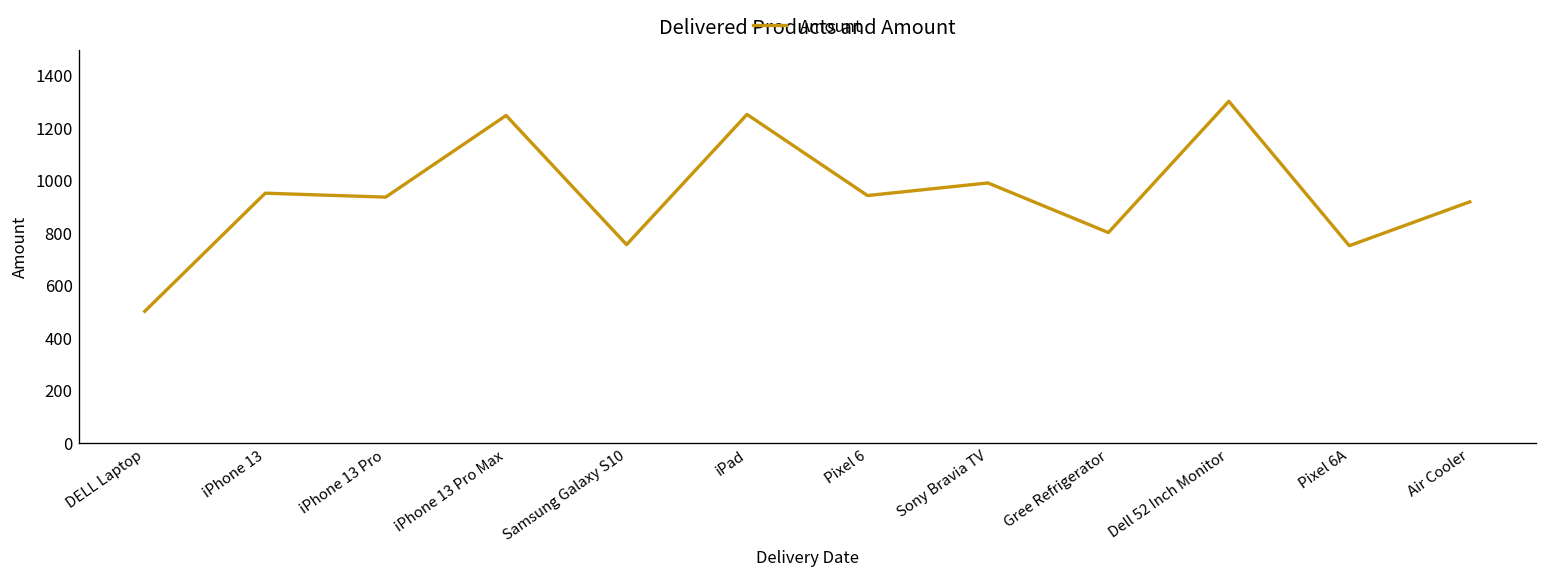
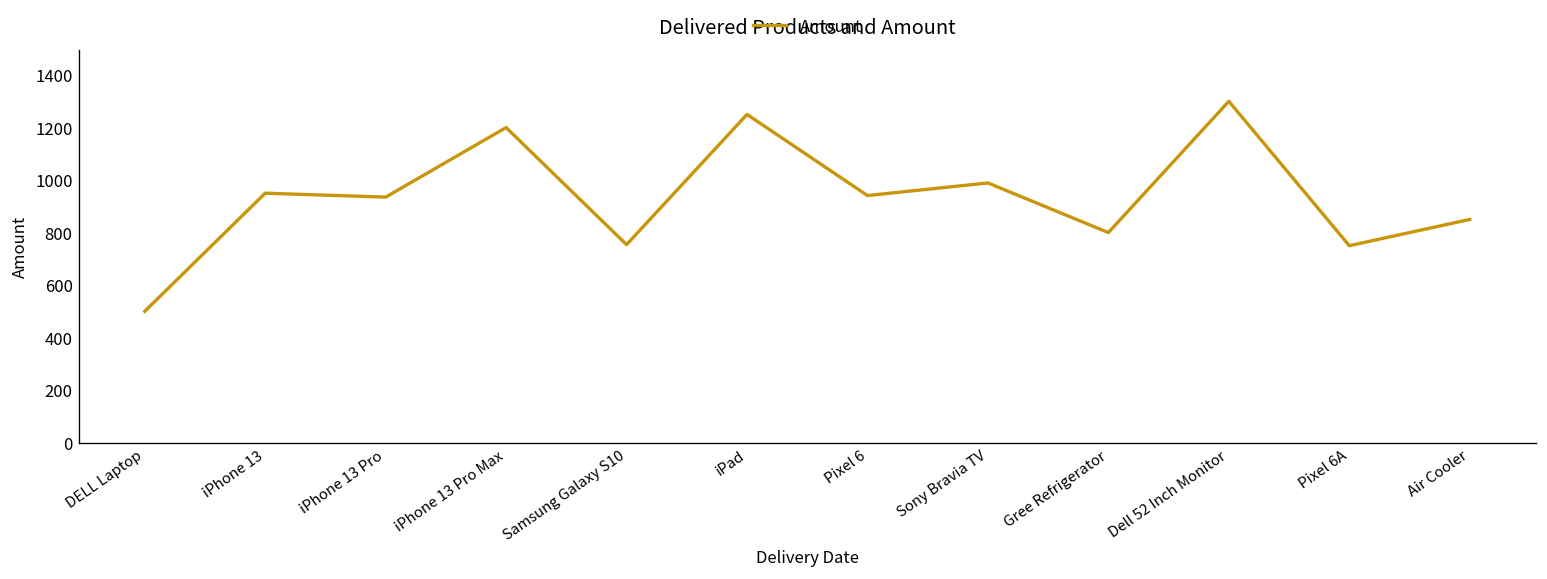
iPhone 13 Pro Max: 1250 -> 1200
Air Cooler: 920 -> 850
